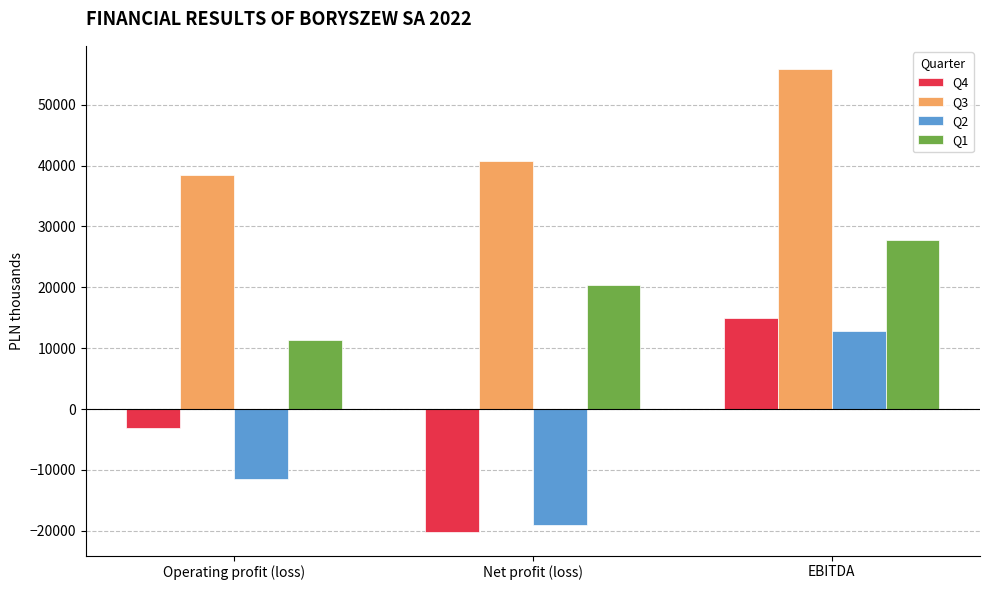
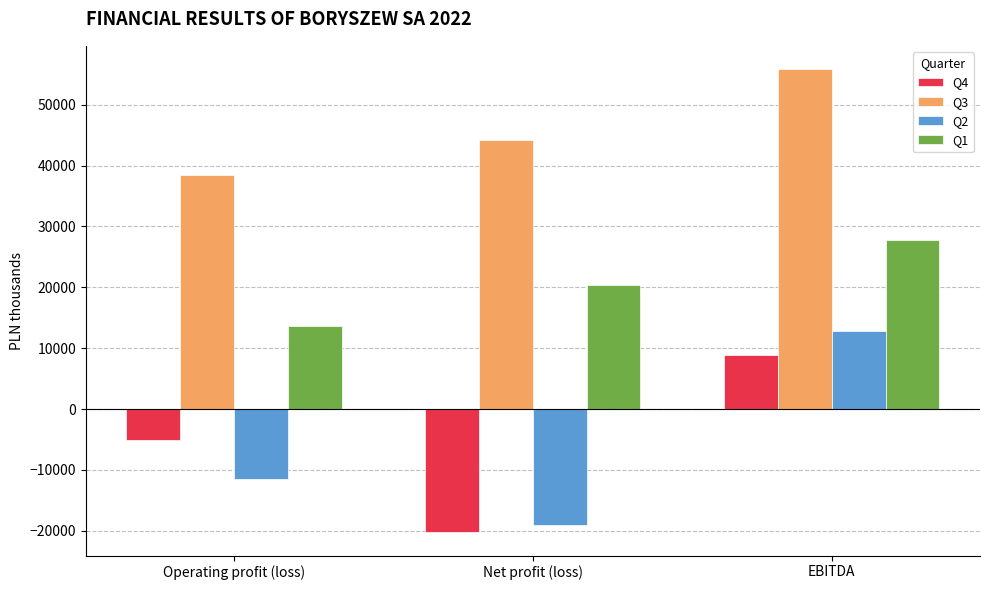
Q4, Operating profit (loss): -3000 -> -5000
Q1, Operating profit (loss): 11000 -> 14000
Q3, Net profit (loss): 41000 -> 44000
Q4, EBITDA: 15000 -> 9000
